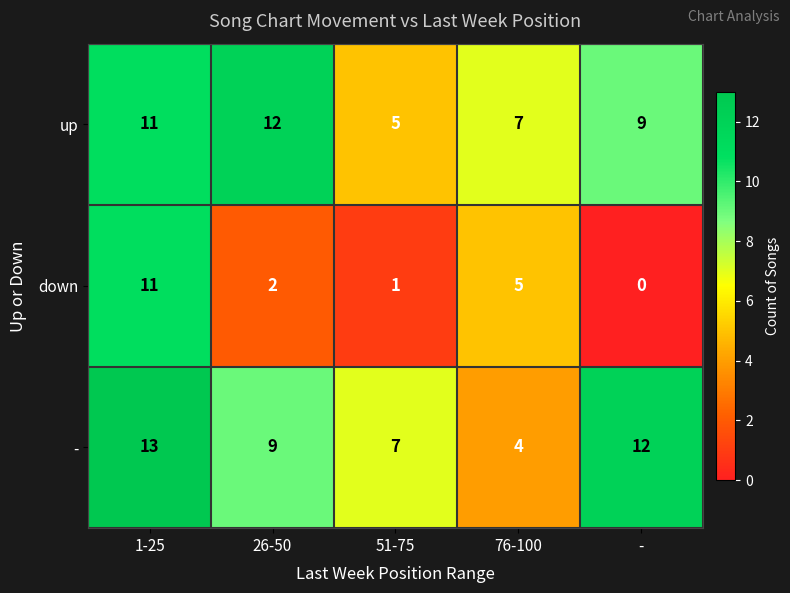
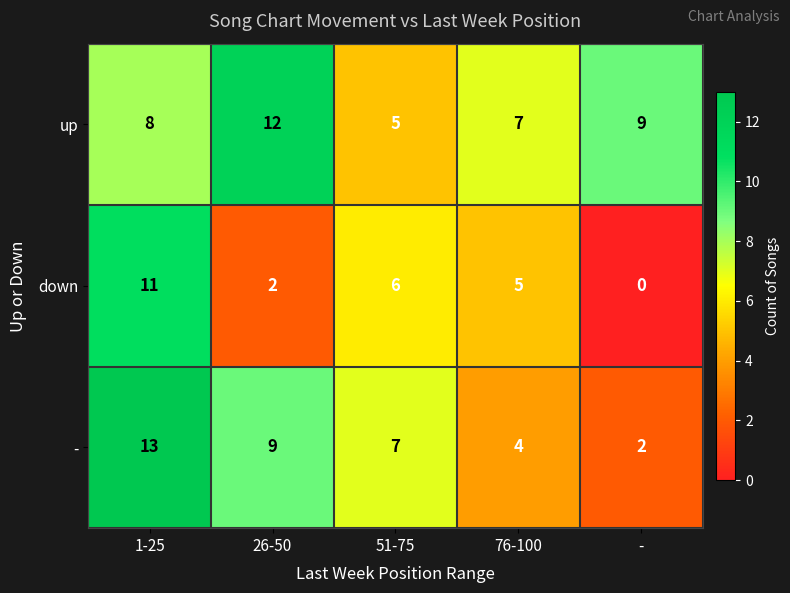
up, 1-25: 11 -> 8
down, 51-75: 1 -> 6
-, -: 12 -> 2
